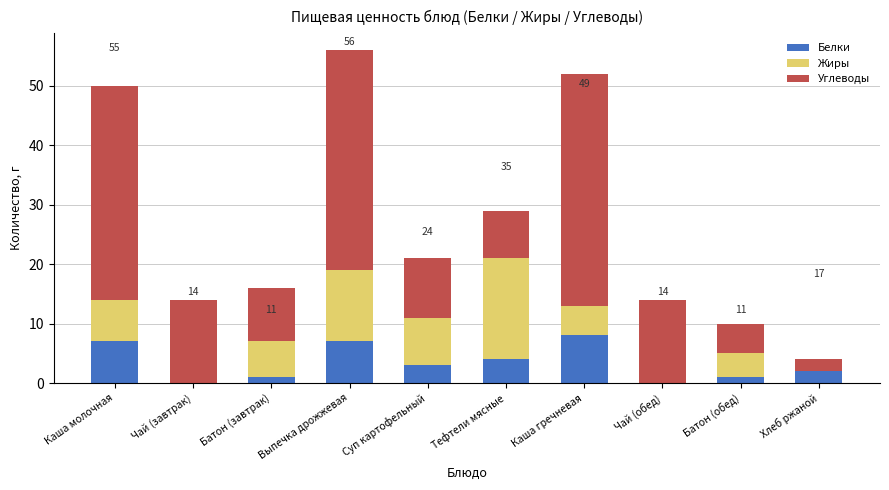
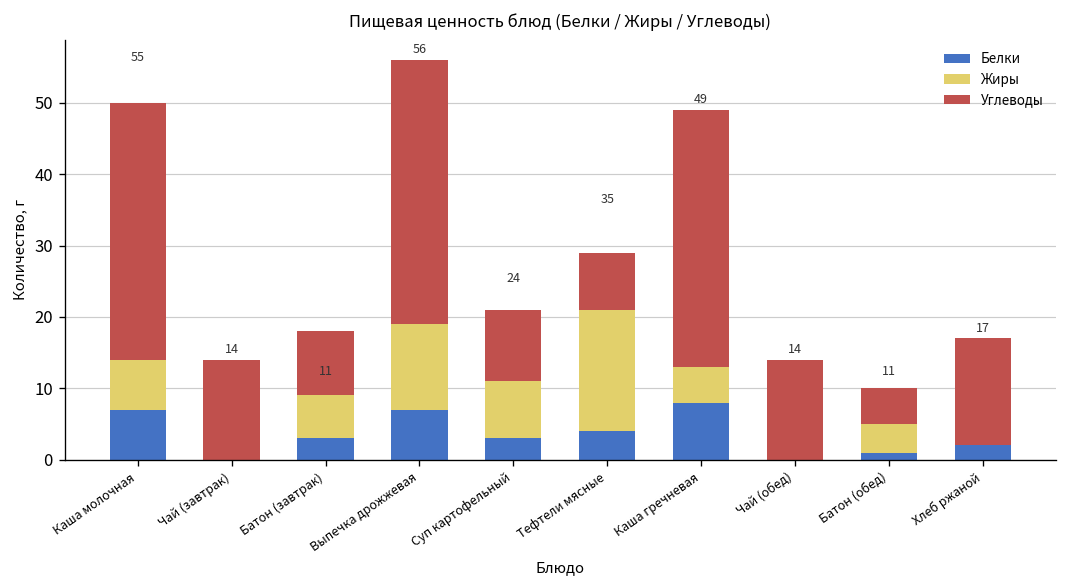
Белки, Батон (завтрак): 1 -> 3
Углеводы, Каша гречневая: 39 -> 36
Углеводы, Хлеб ржаной: 2 -> 15
